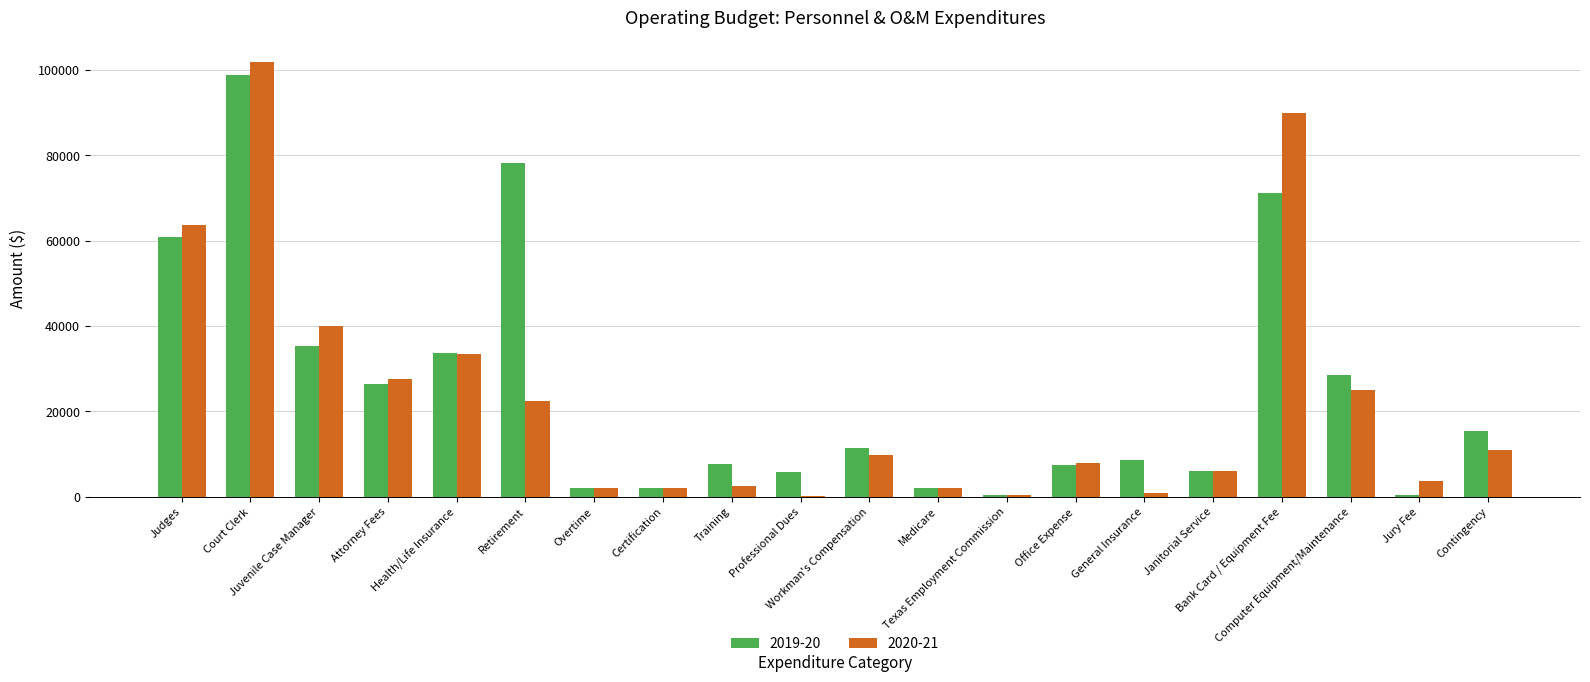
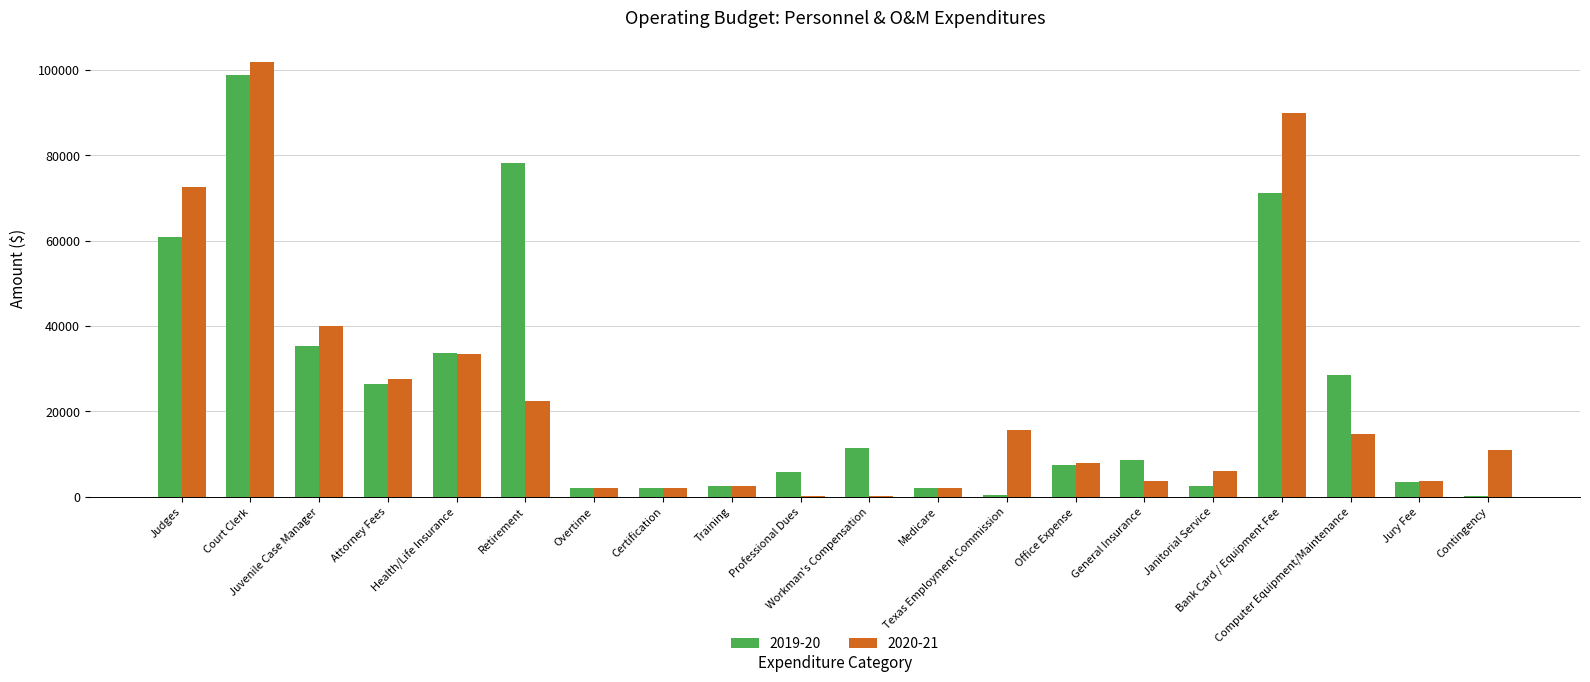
2020-21, Judges: 64000 -> 73000
2019-20, Training: 8000 -> 3000
2020-21, Workman's Compensation: 10000 -> 0
2020-21, Texas Employment Commission: 0 -> 16000
2020-21, General Insurance: 1000 -> 4000
2019-20, Janitorial Service: 6000 -> 2000
2020-21, Computer Equipment/Maintenance: 25000 -> 15000
2019-20, Jury Fee: 1000 -> 3000
2019-20, Contingency: 15000 -> 0
